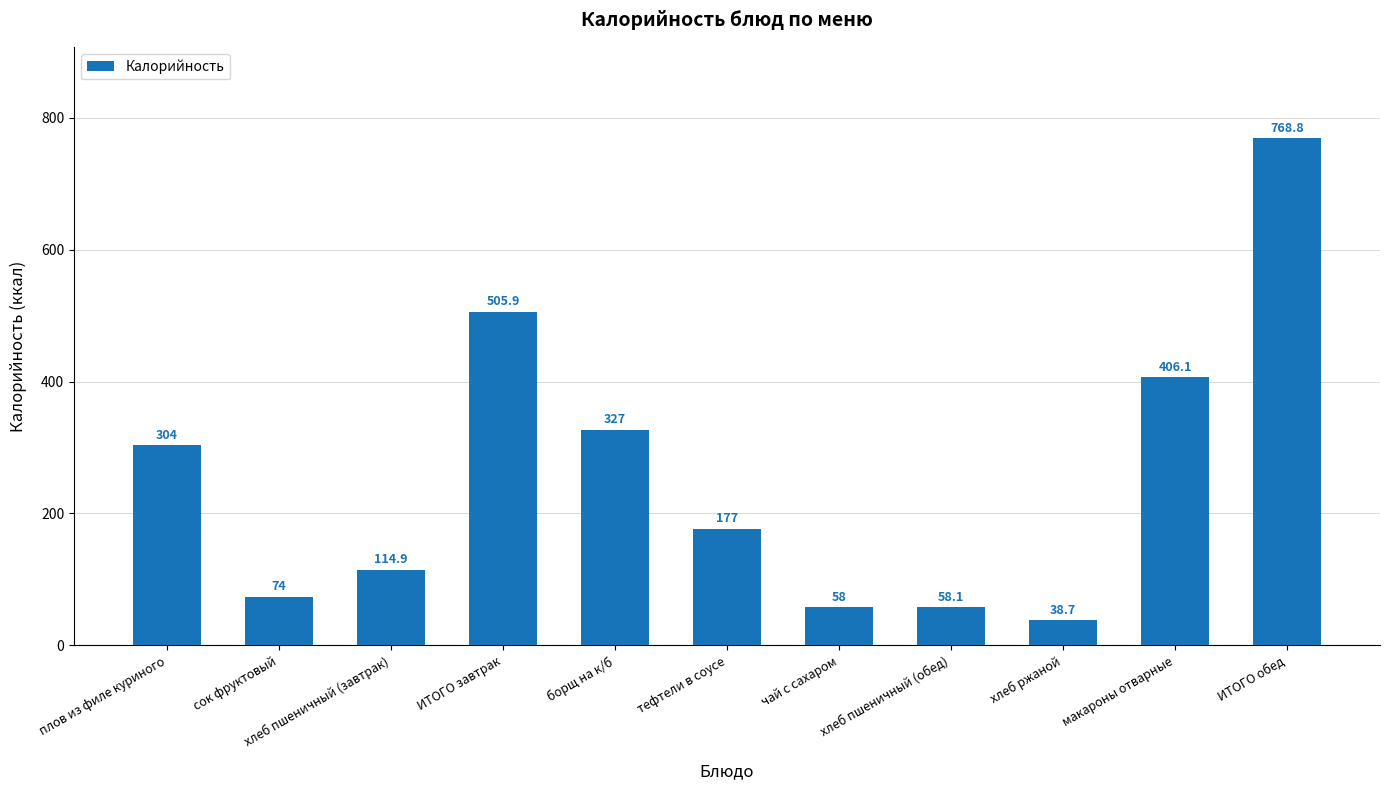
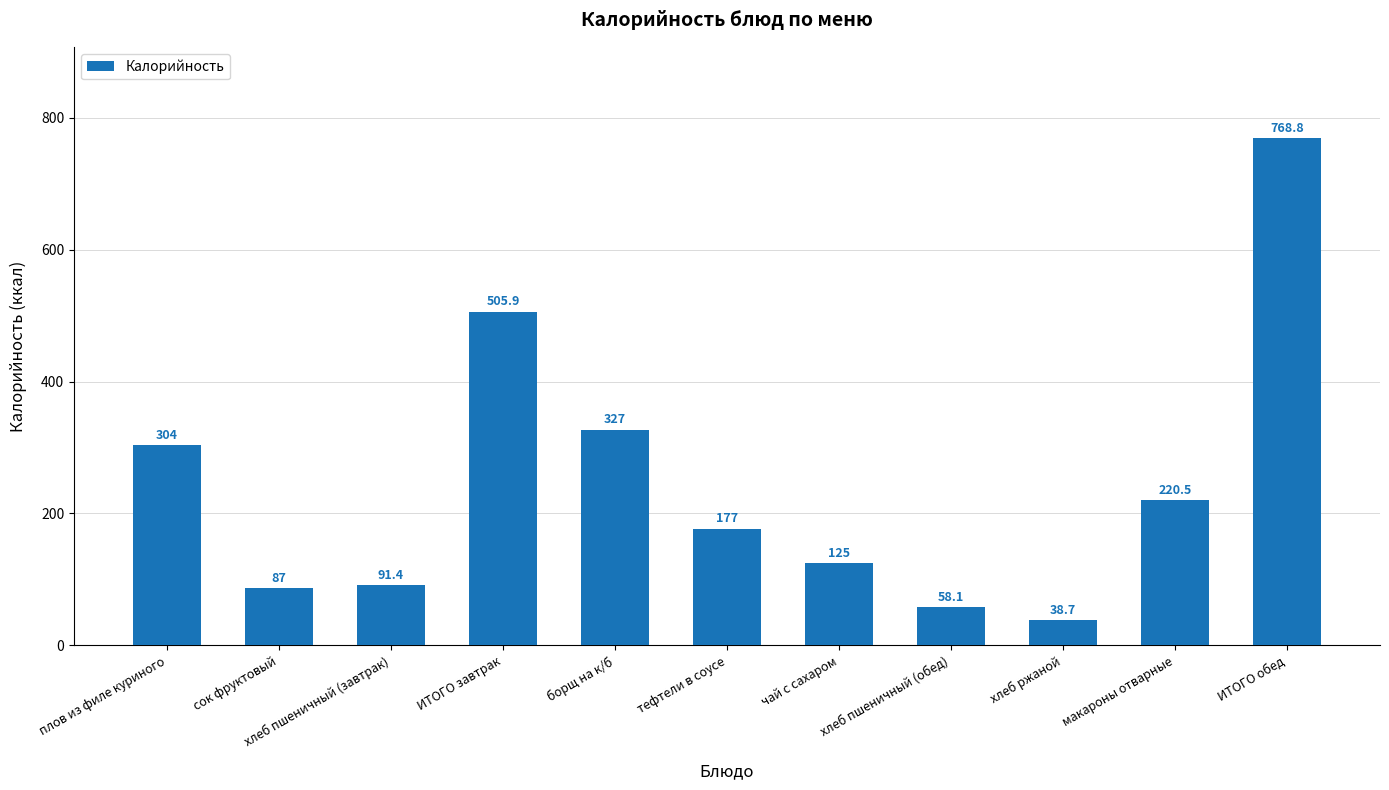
сок фруктовый: 74 -> 87
хлеб пшеничный (завтрак): 114.9 -> 91.4
чай с сахаром: 58 -> 125
макароны отварные: 406.1 -> 220.5
